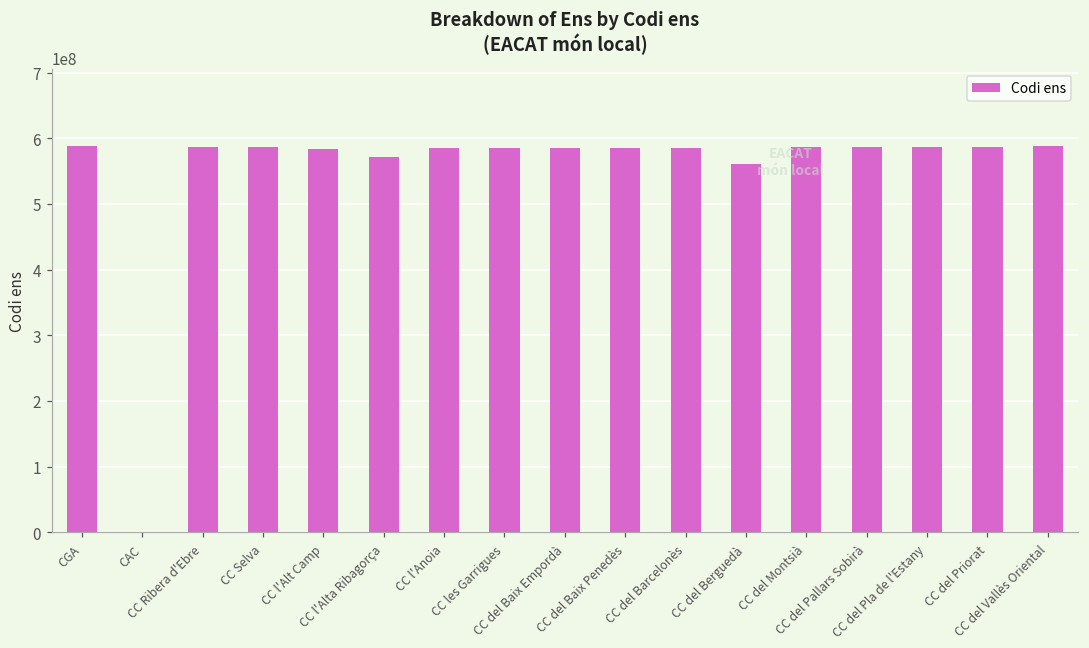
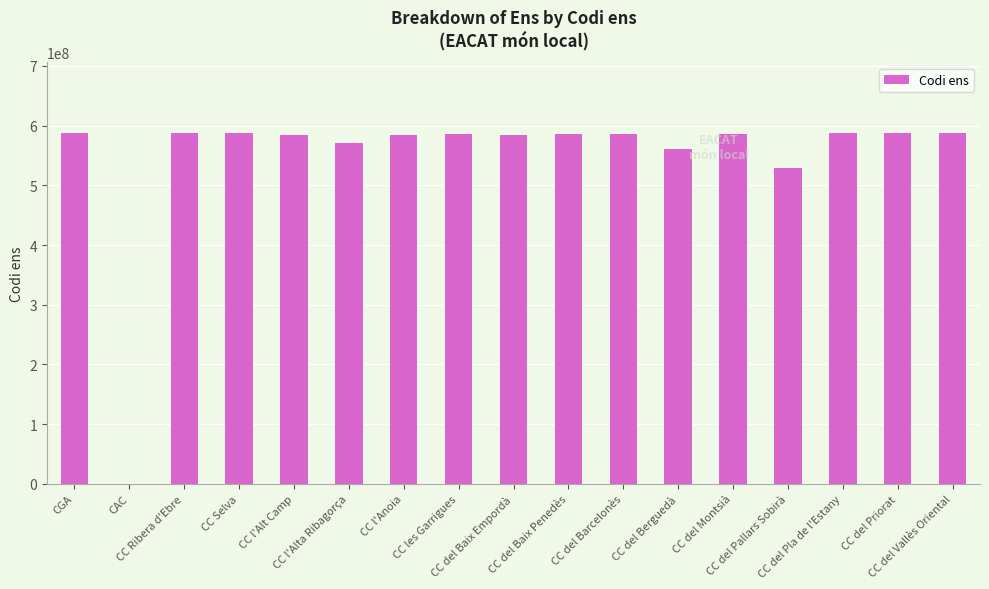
CC del Pallars Sobirà: 590000000 -> 530000000
